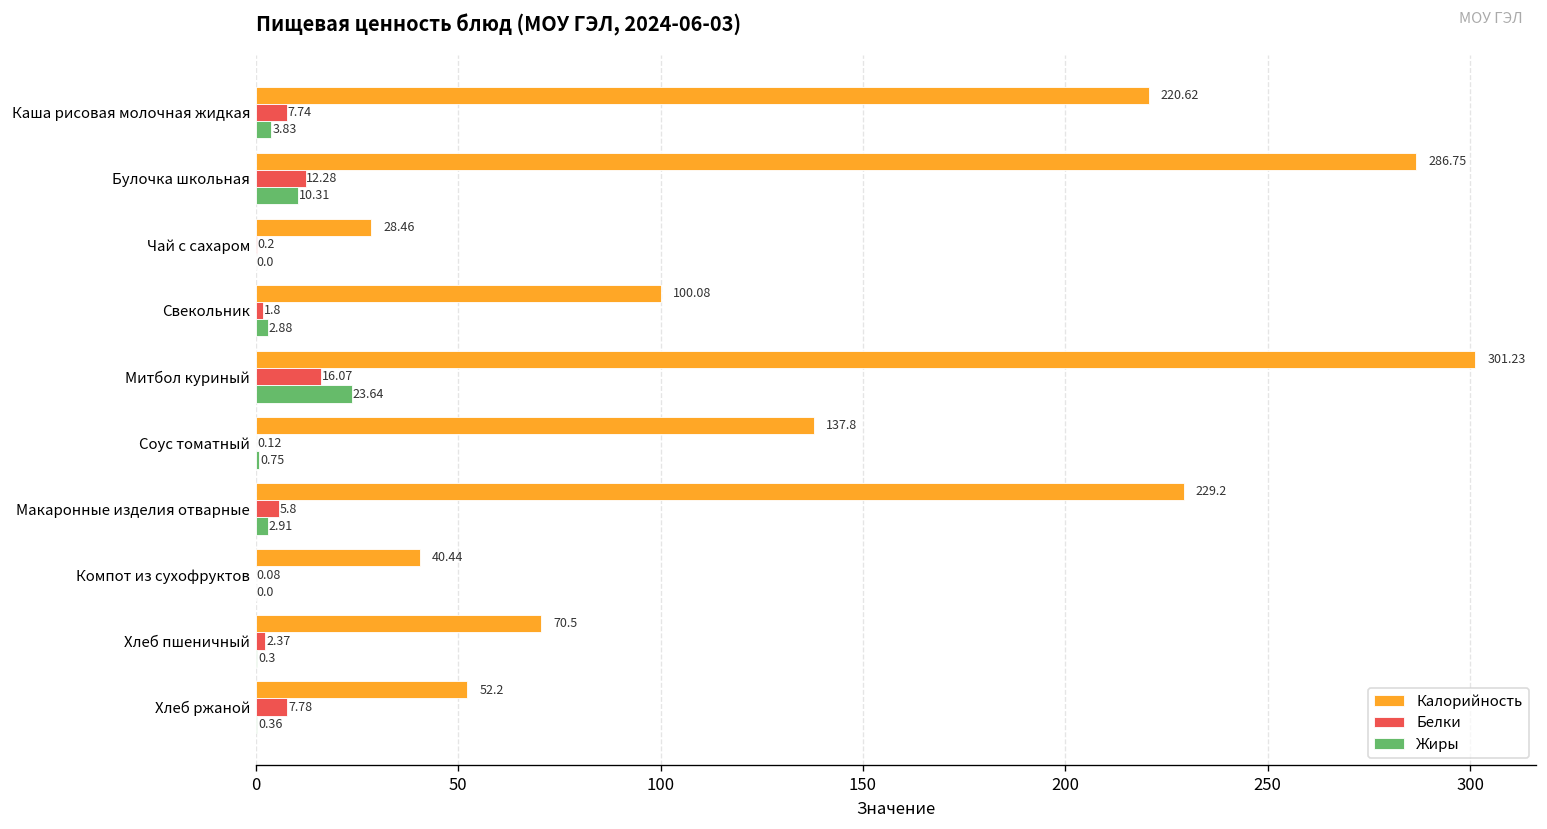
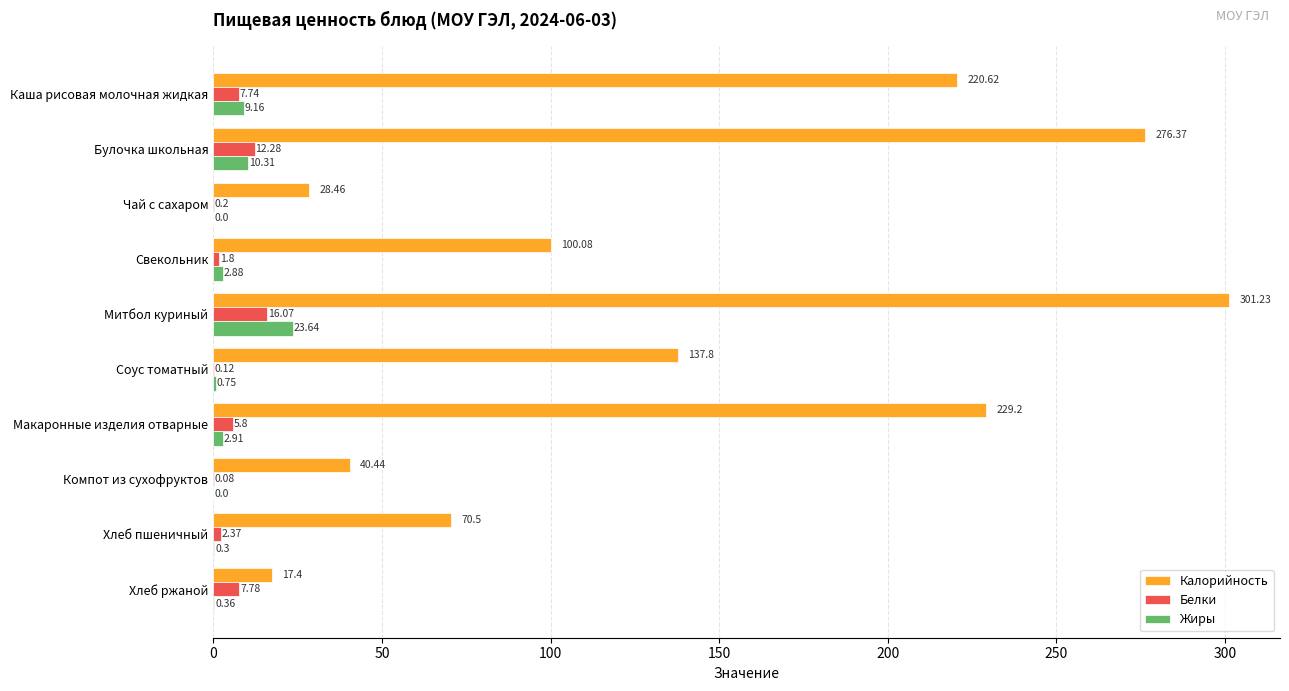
Жиры, Каша рисовая молочная жидкая: 3.83 -> 9.16
Калорийность, Булочка школьная: 286.75 -> 276.37
Калорийность, Хлеб ржаной: 52.2 -> 17.4
